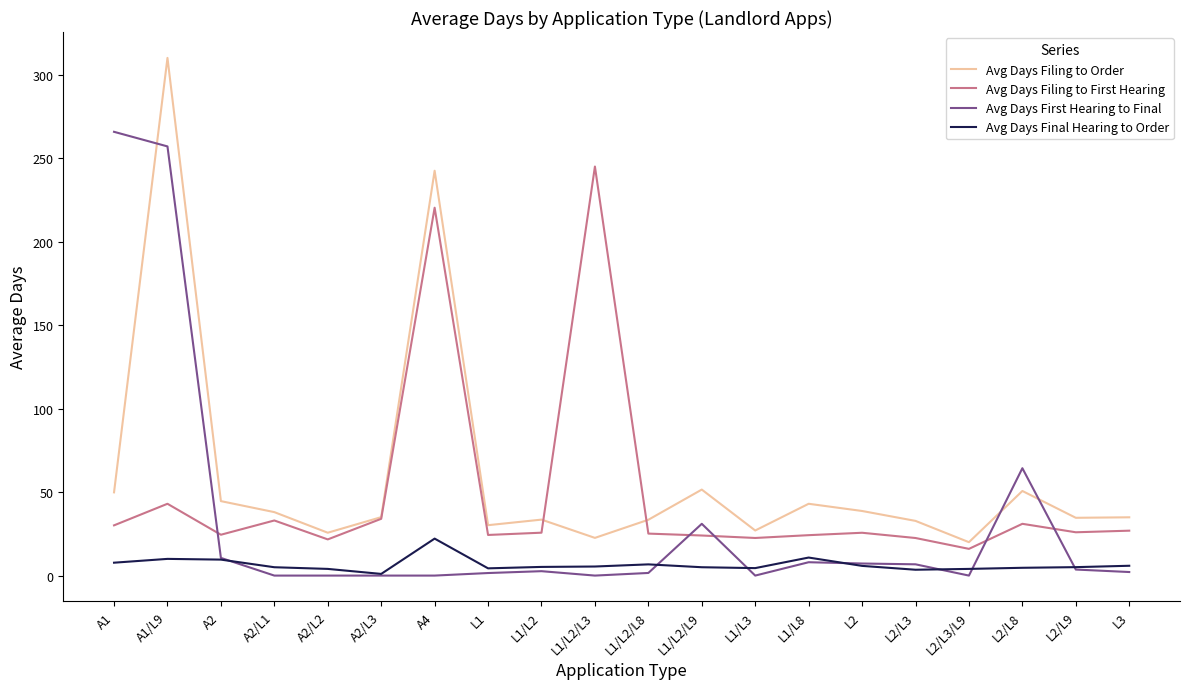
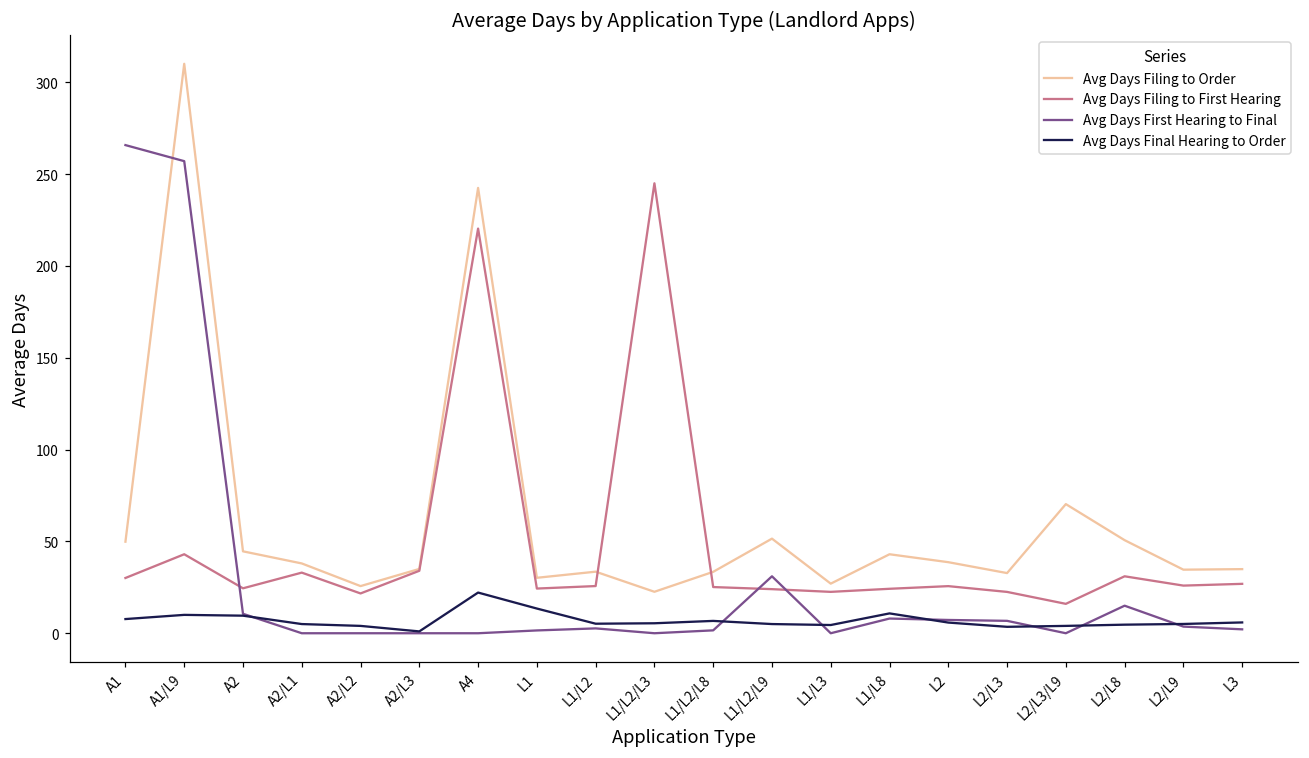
Avg Days Final Hearing to Order, L1: 4 -> 13
Avg Days Filing to Order, L2/L3/L9: 20 -> 70
Avg Days First Hearing to Final, L2/L8: 64 -> 15
